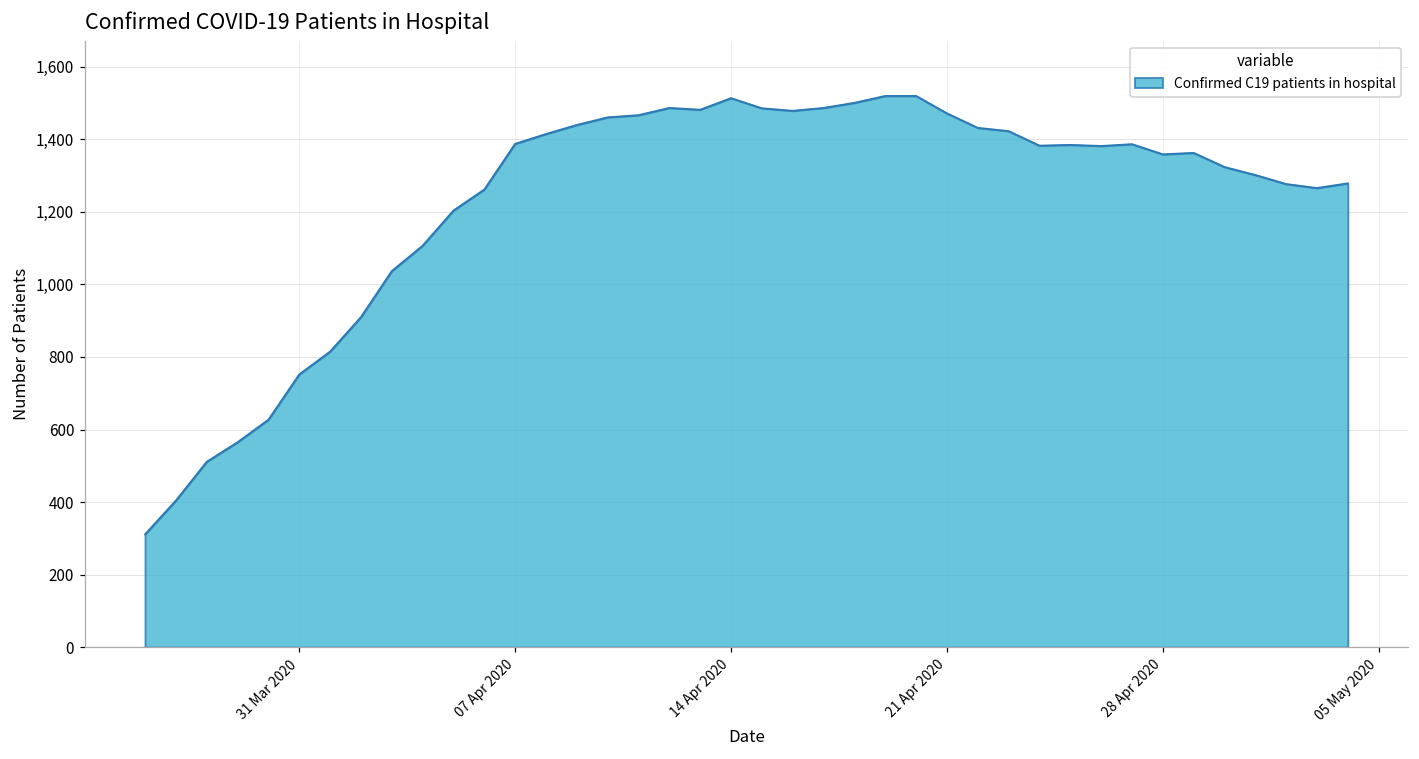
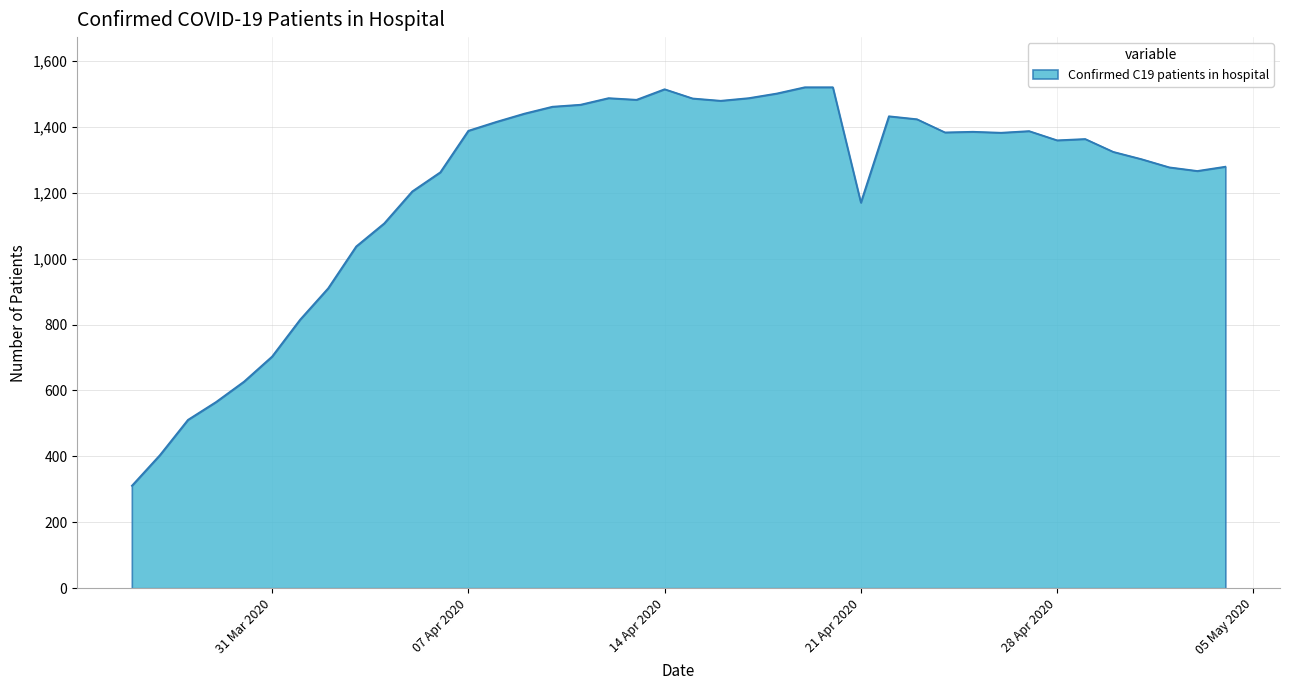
31 Mar 2020: 750 -> 700
21 Apr 2020: 1,470 -> 1,170
